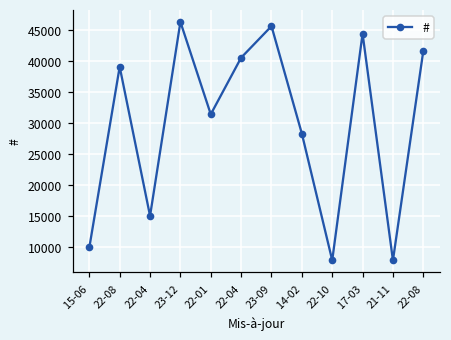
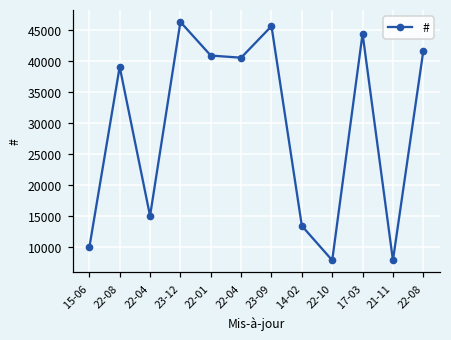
22-01: 31000 -> 41000
14-02: 28000 -> 13000
